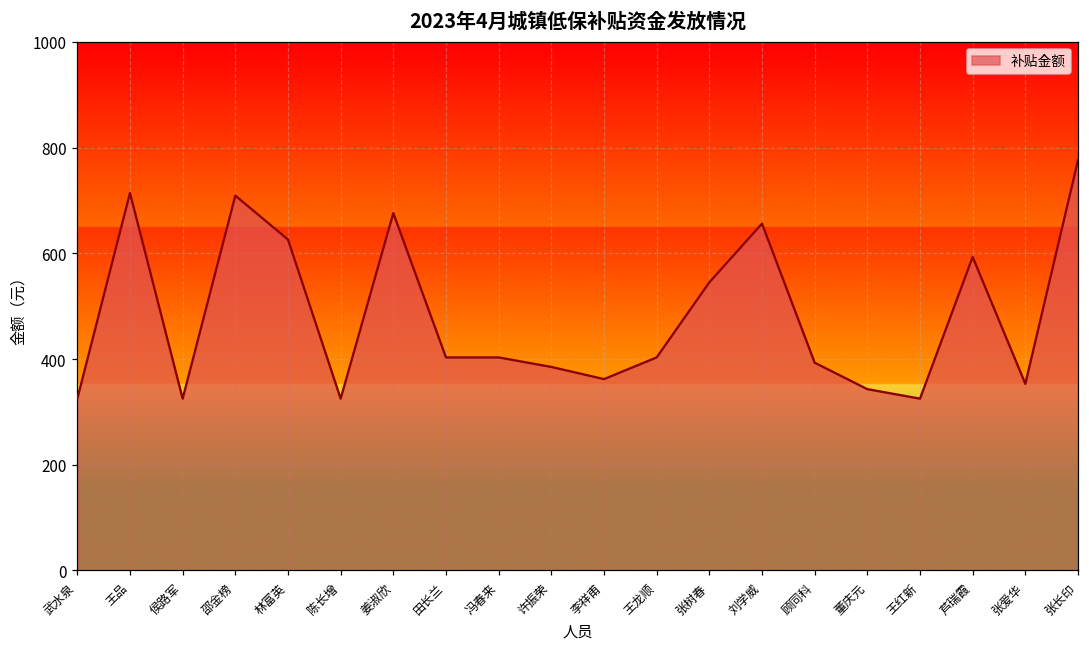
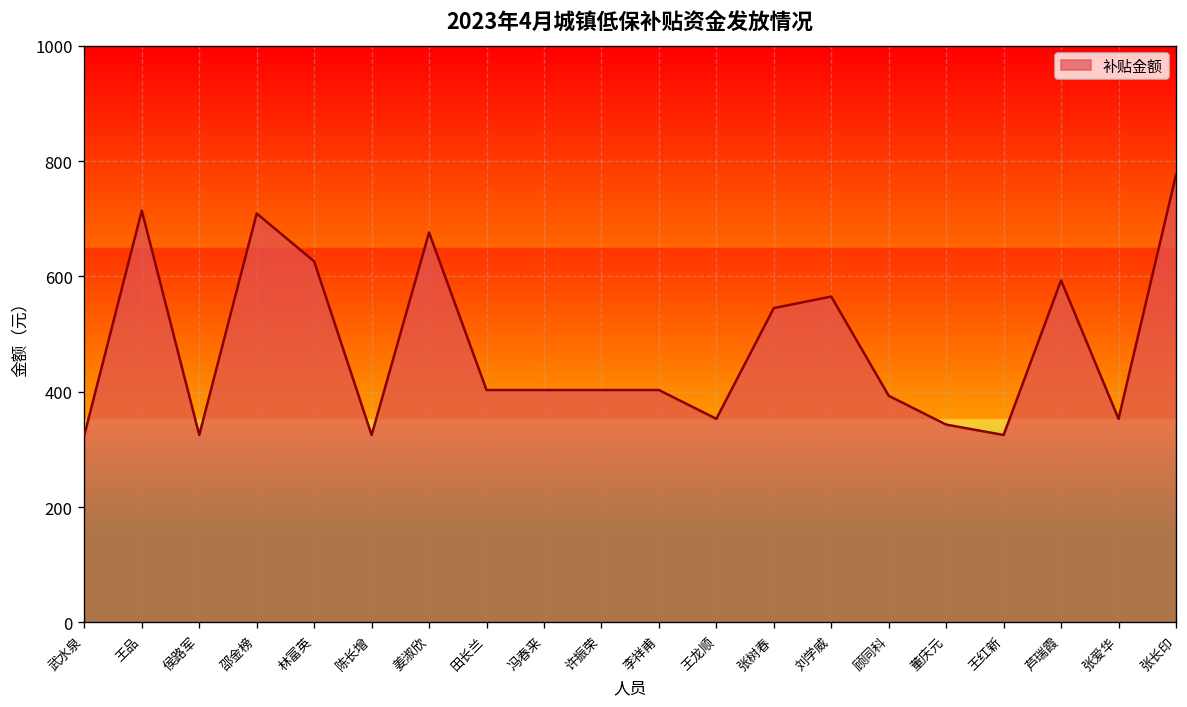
许振荣: 390 -> 400
李祥甫: 360 -> 400
王龙顺: 400 -> 350
刘学威: 660 -> 570
